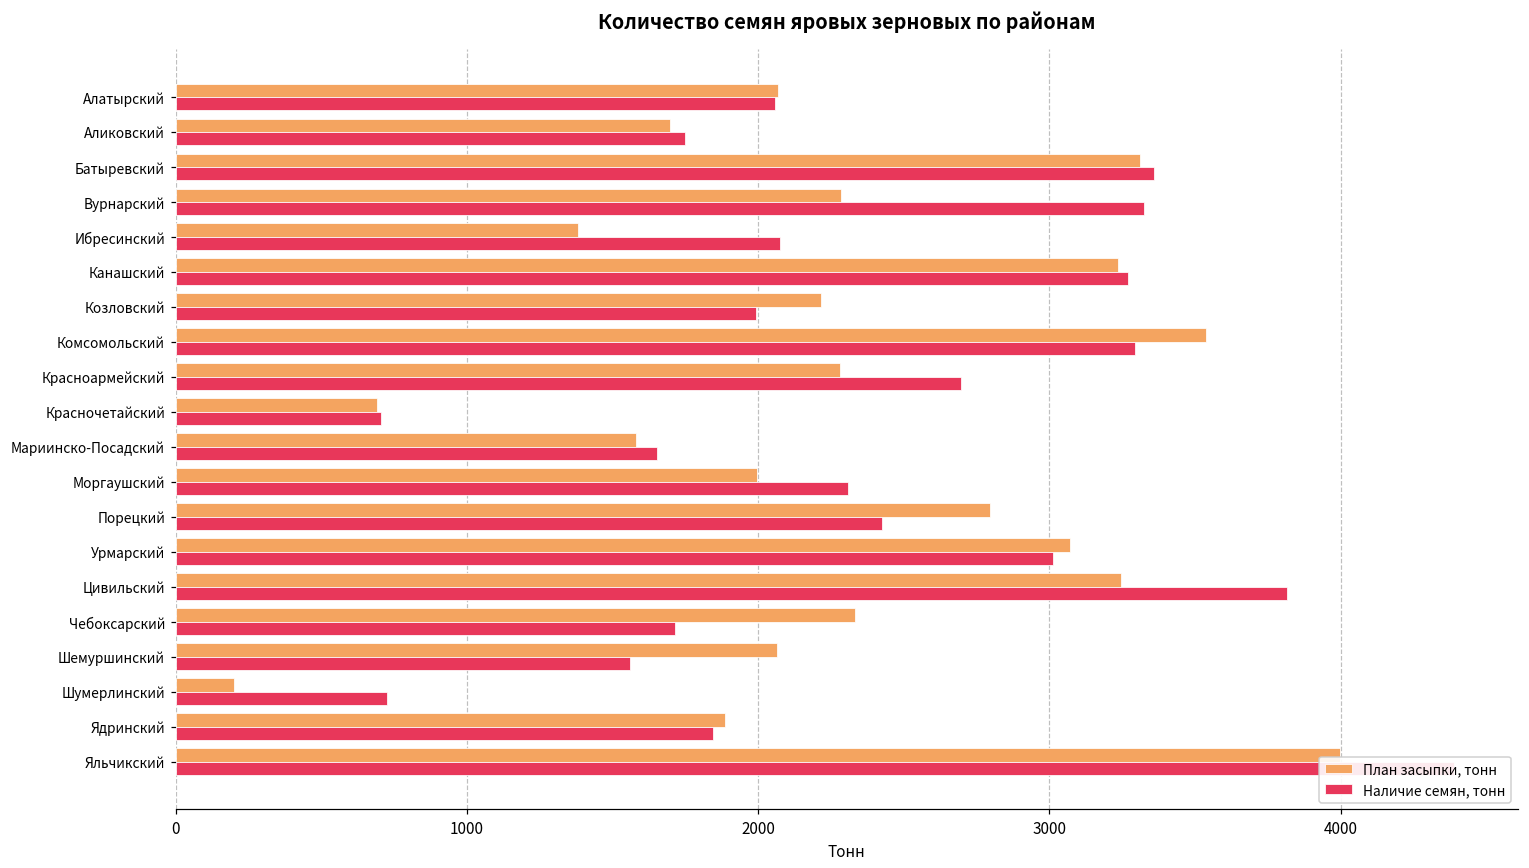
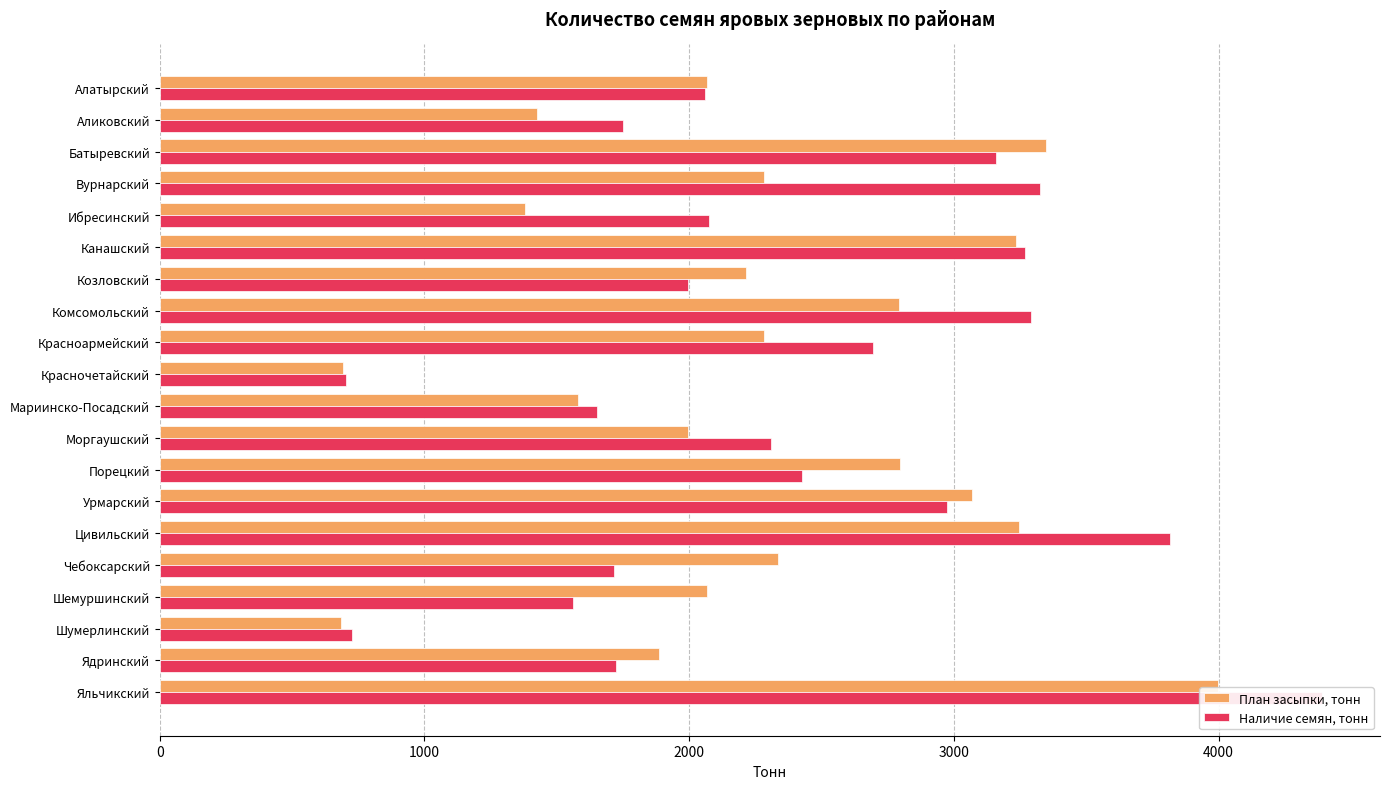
План засыпки, тонн, Аликовский: 1700 -> 1430
План засыпки, тонн, Батыревский: 3310 -> 3350
Наличие семян, тонн, Батыревский: 3360 -> 3160
План засыпки, тонн, Комсомольский: 3540 -> 2790
Наличие семян, тонн, Урмарский: 3010 -> 2970
План засыпки, тонн, Шумерлинский: 200 -> 690
Наличие семян, тонн, Ядринский: 1850 -> 1730
